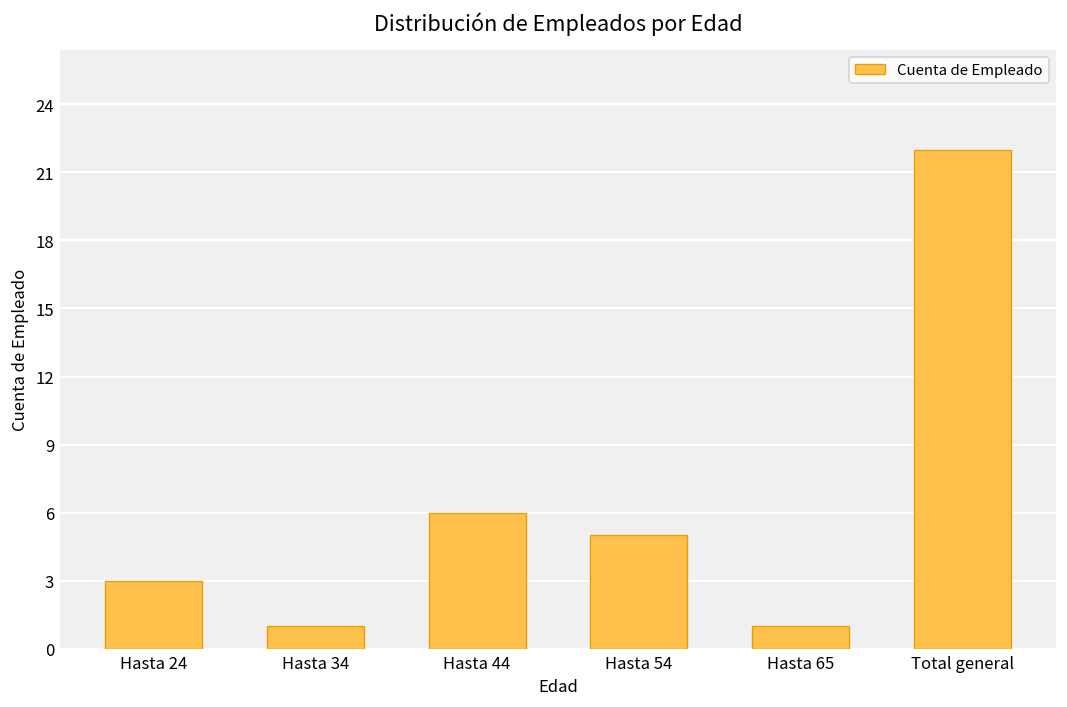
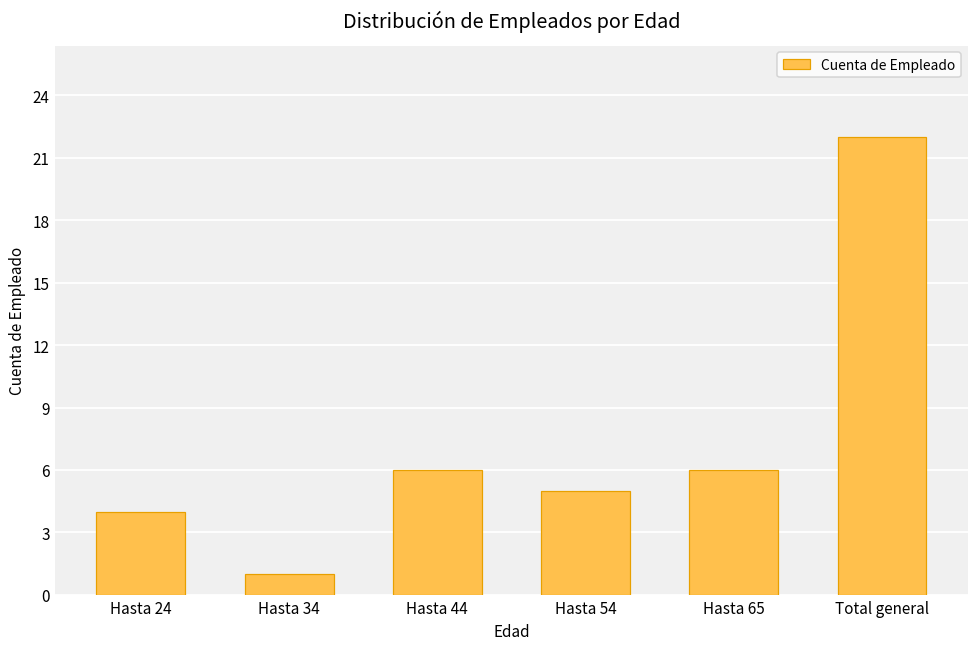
Hasta 24: 3 -> 4
Hasta 65: 1 -> 6
